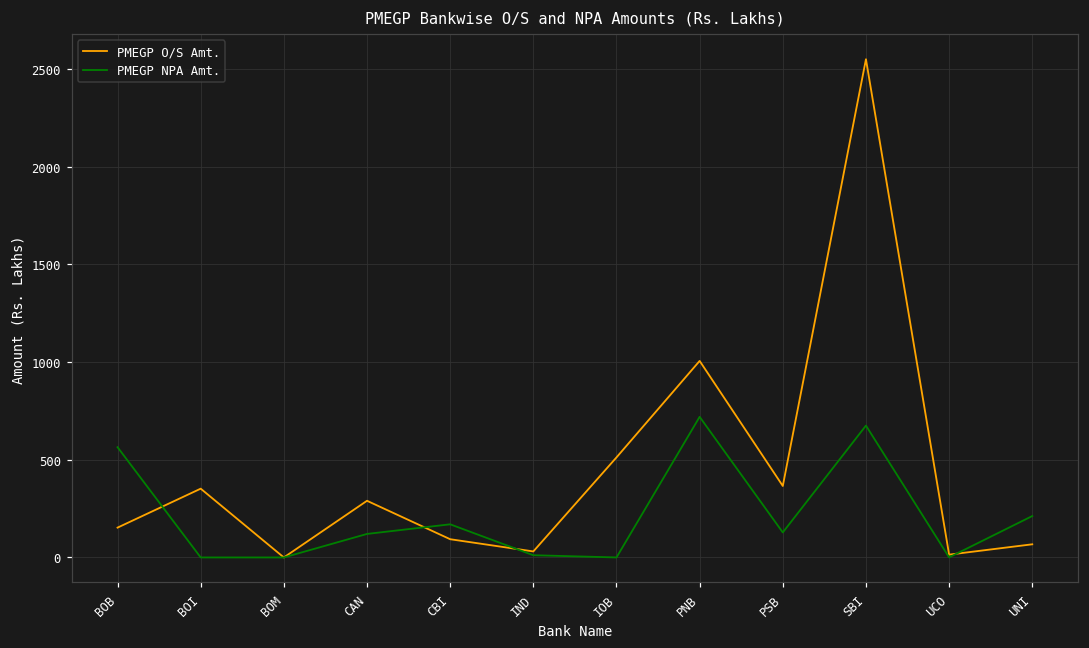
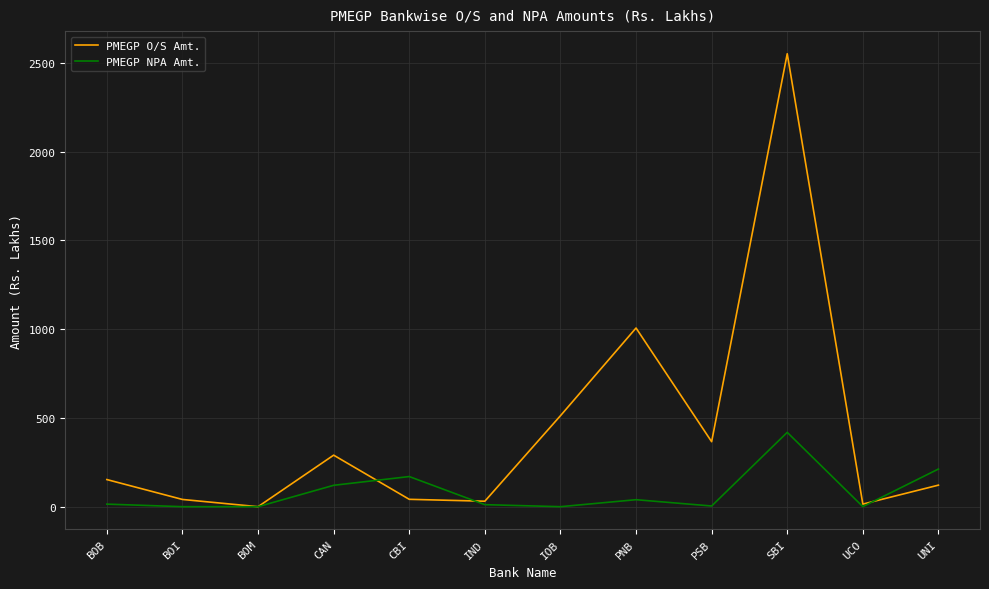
PMEGP NPA Amt., BOB: 560 -> 10
PMEGP O/S Amt., BOI: 350 -> 40
PMEGP O/S Amt., CBI: 90 -> 40
PMEGP NPA Amt., PNB: 720 -> 40
PMEGP NPA Amt., PSB: 130 -> 0
PMEGP NPA Amt., SBI: 680 -> 420
PMEGP O/S Amt., UNI: 70 -> 120
